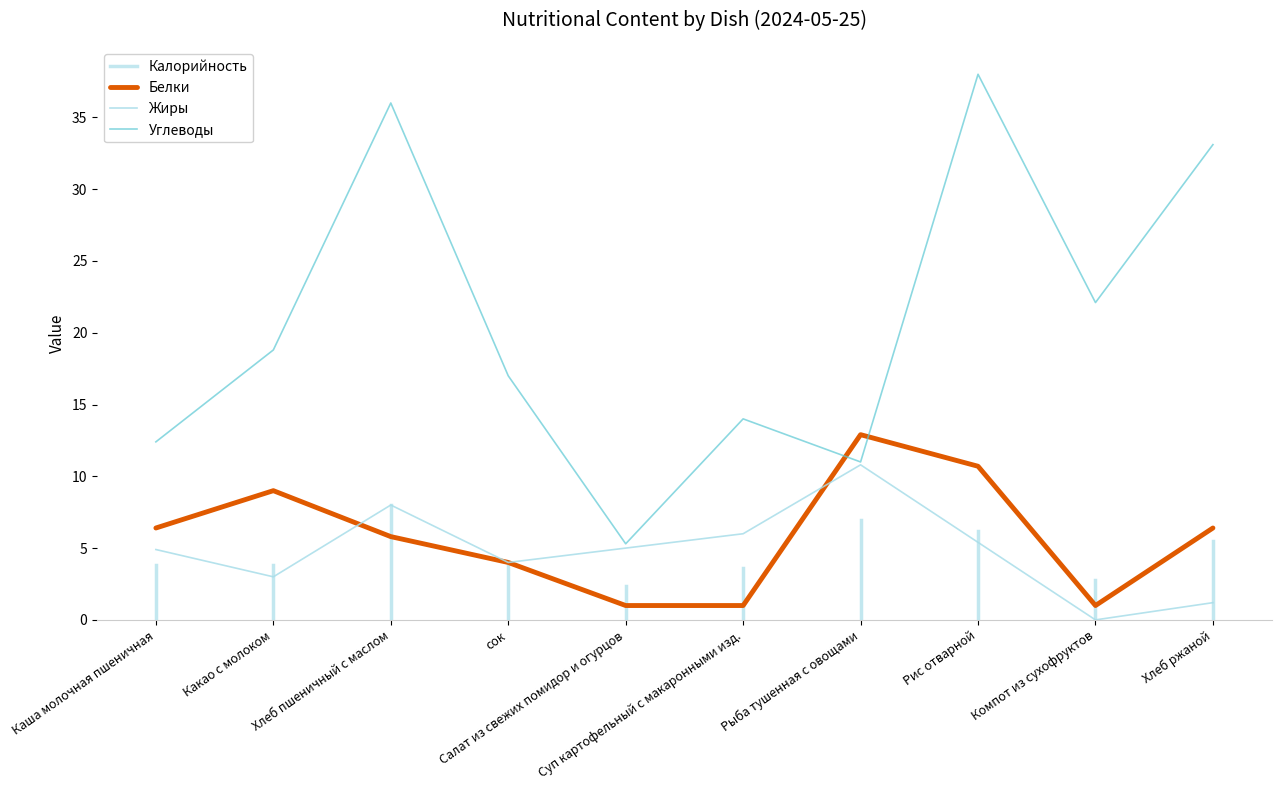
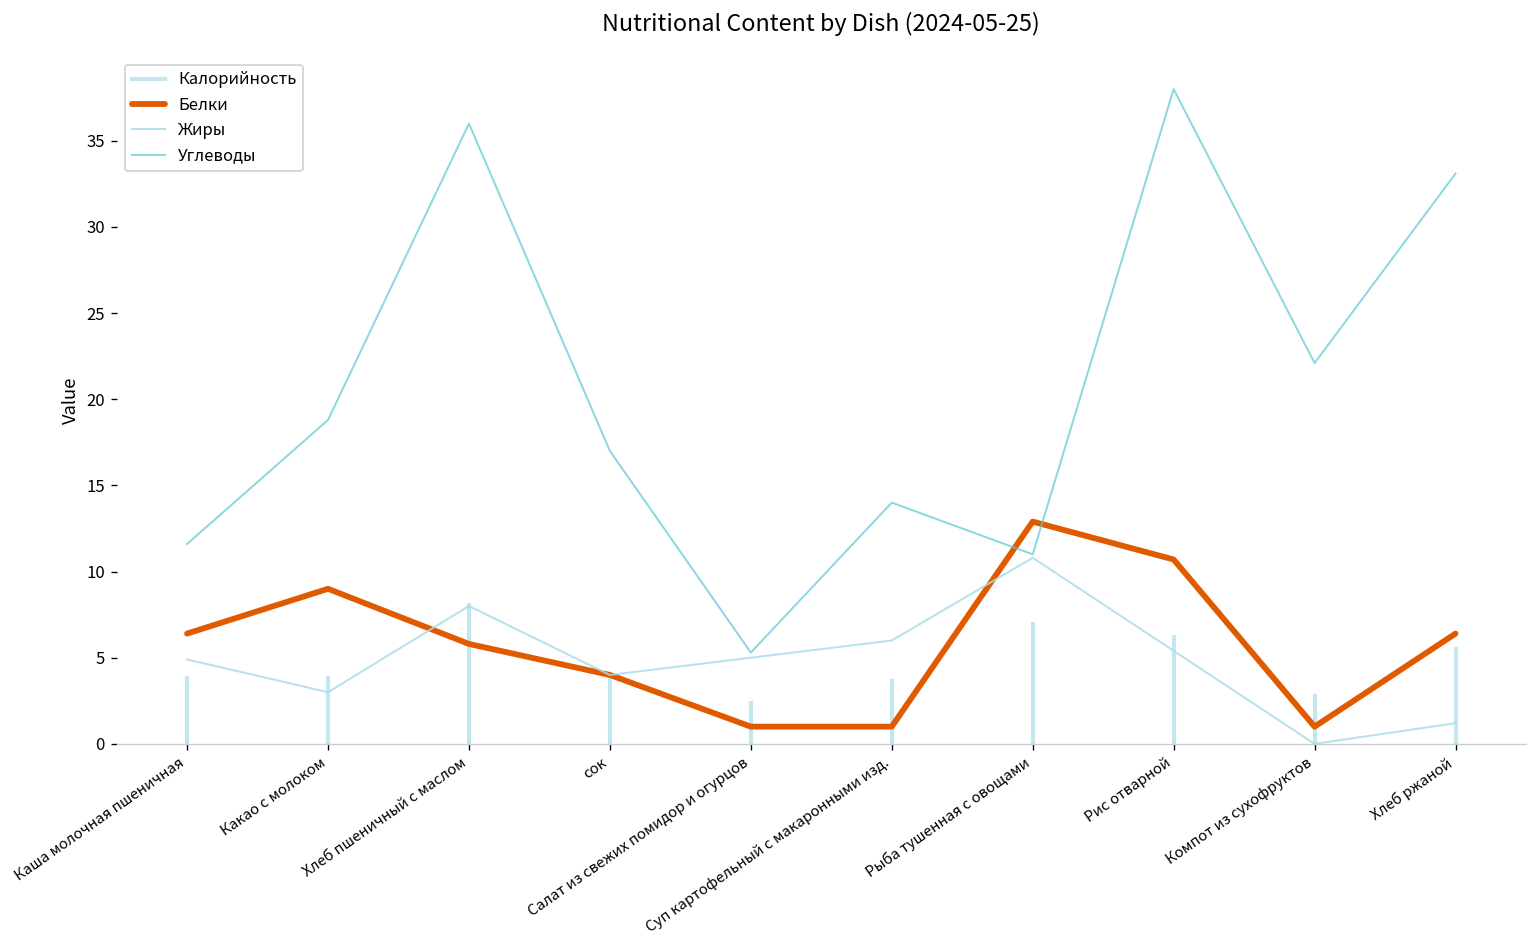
Углеводы, Каша молочная пшеничная: 12.4 -> 11.6
